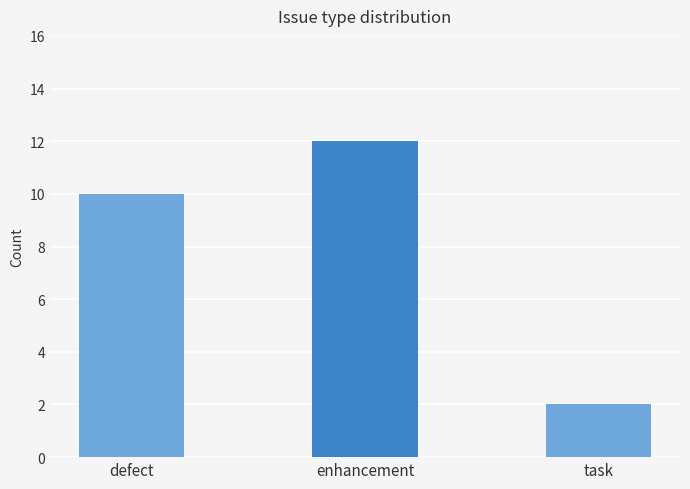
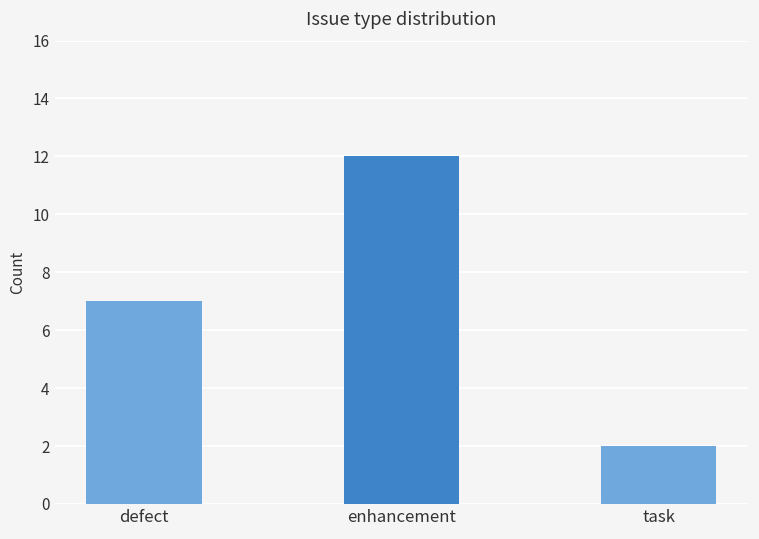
defect: 10 -> 7
